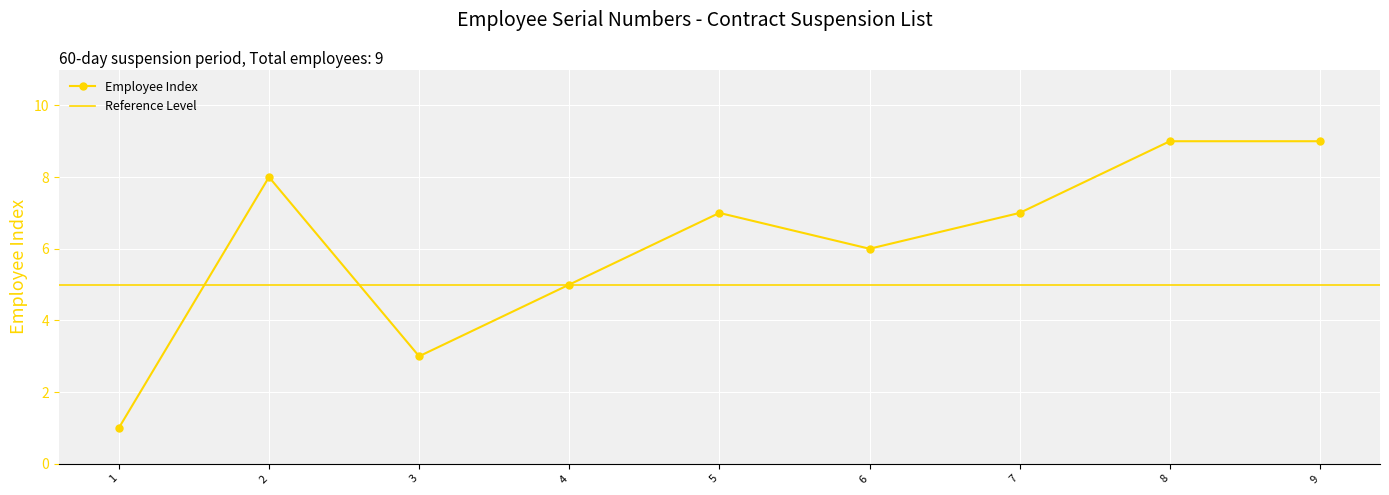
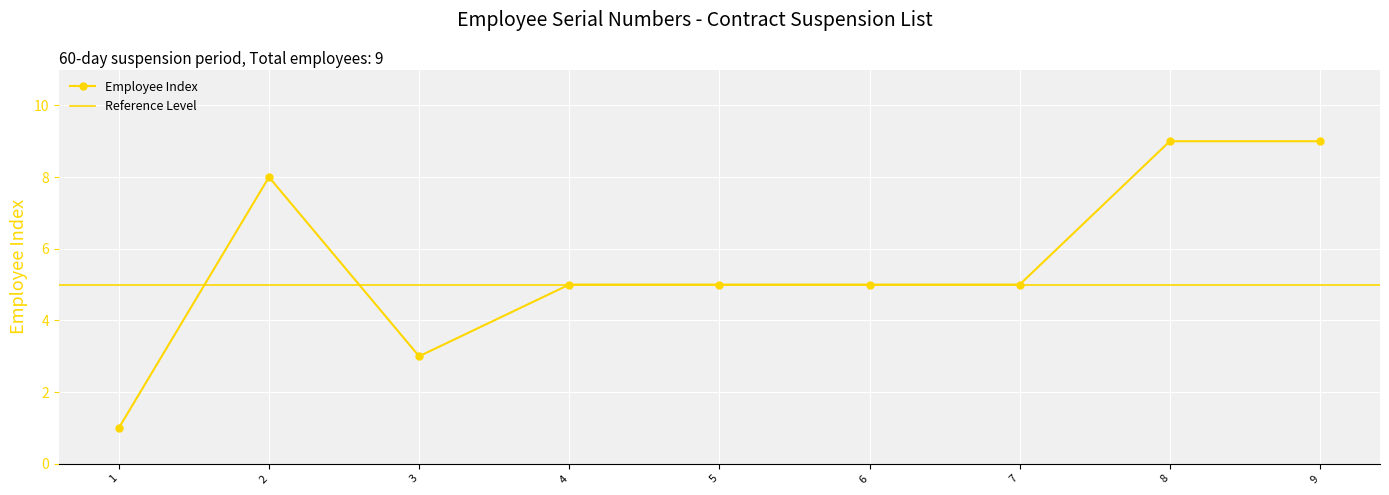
5: 7 -> 5
6: 6 -> 5
7: 7 -> 5
